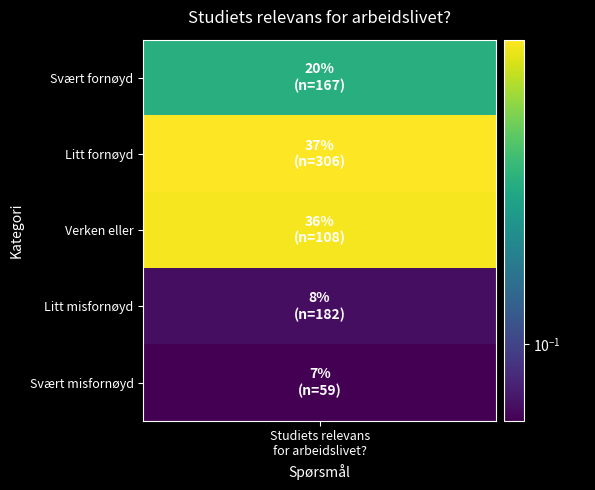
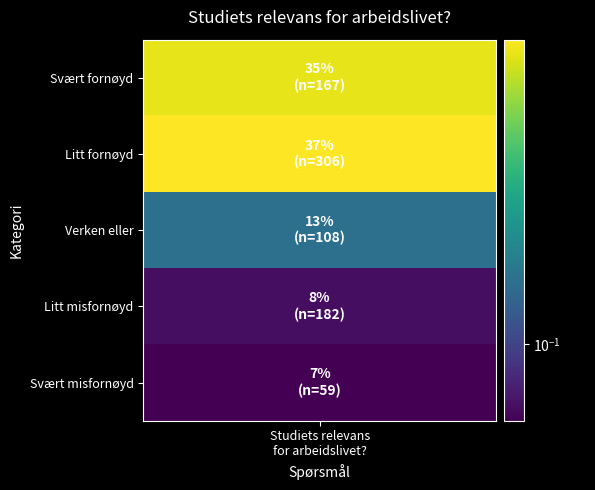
Svært fornøyd, Studiets relevans for arbeidslivet?: 20% -> 35%
Verken eller, Studiets relevans for arbeidslivet?: 36% -> 13%
